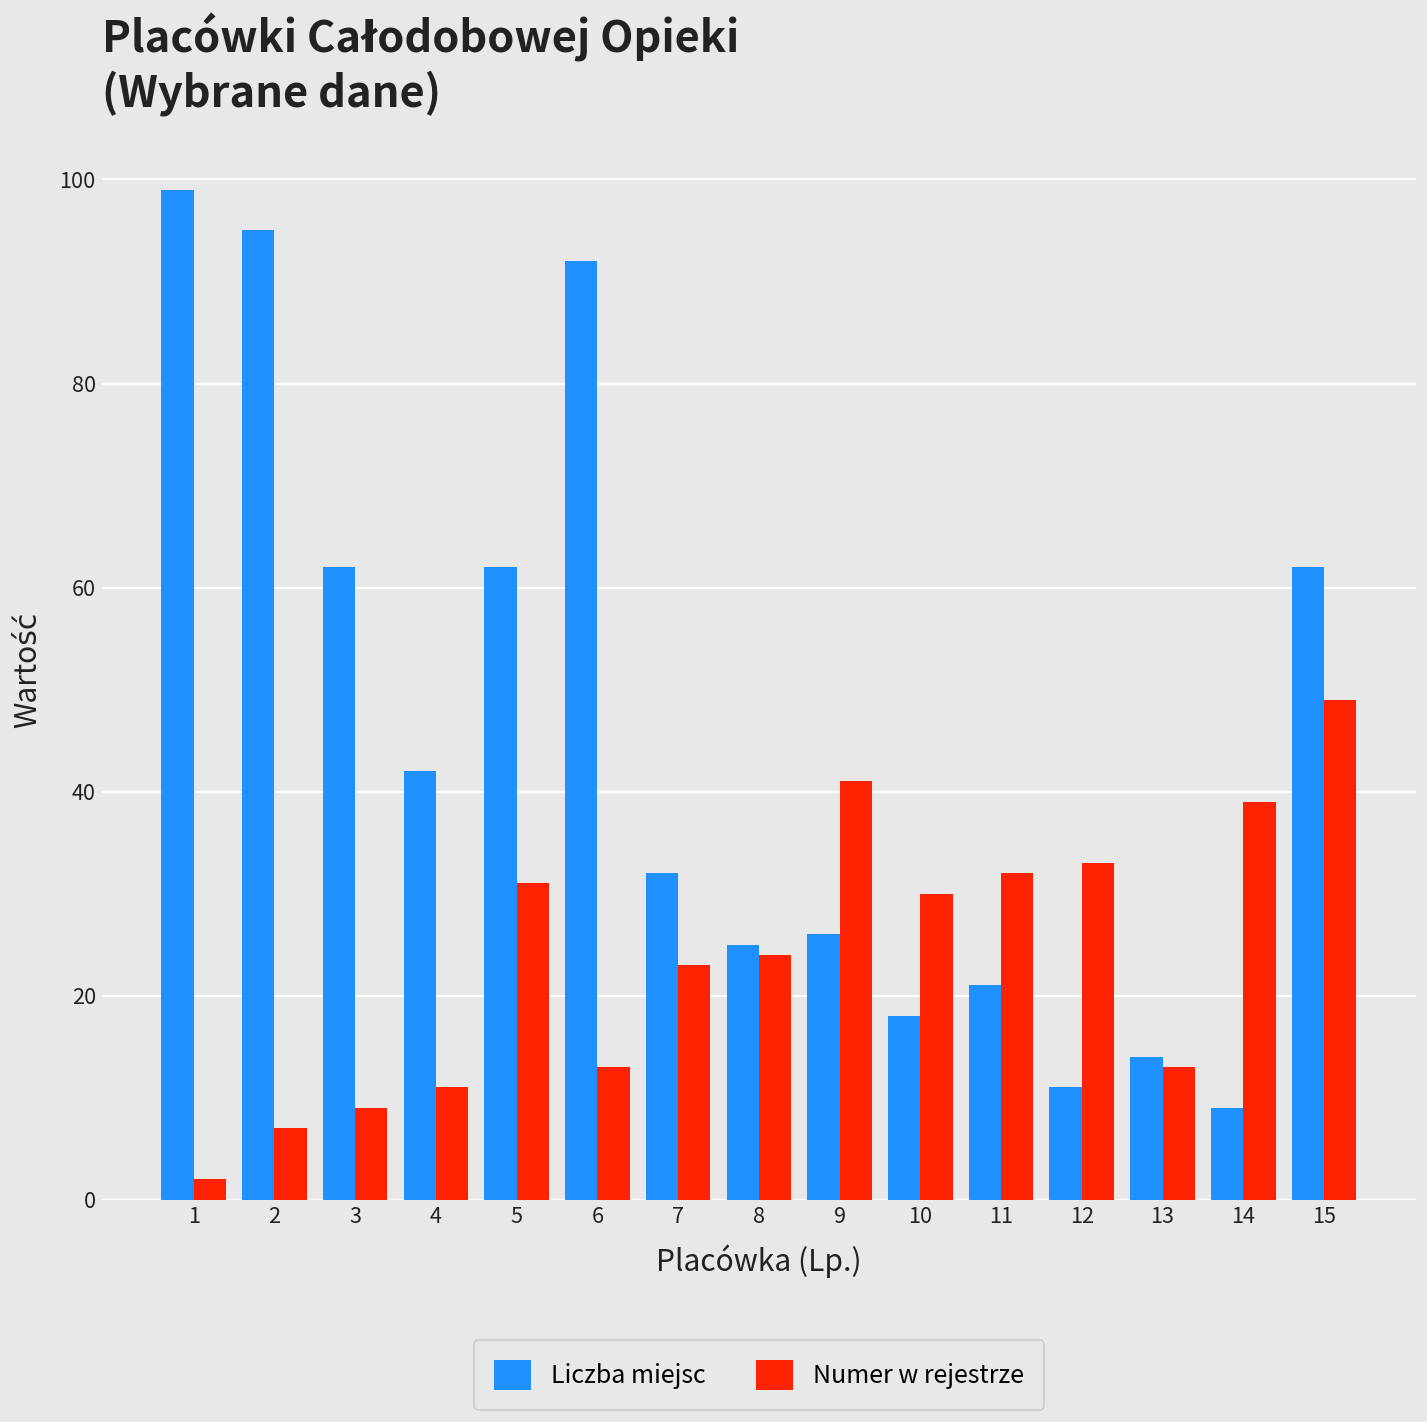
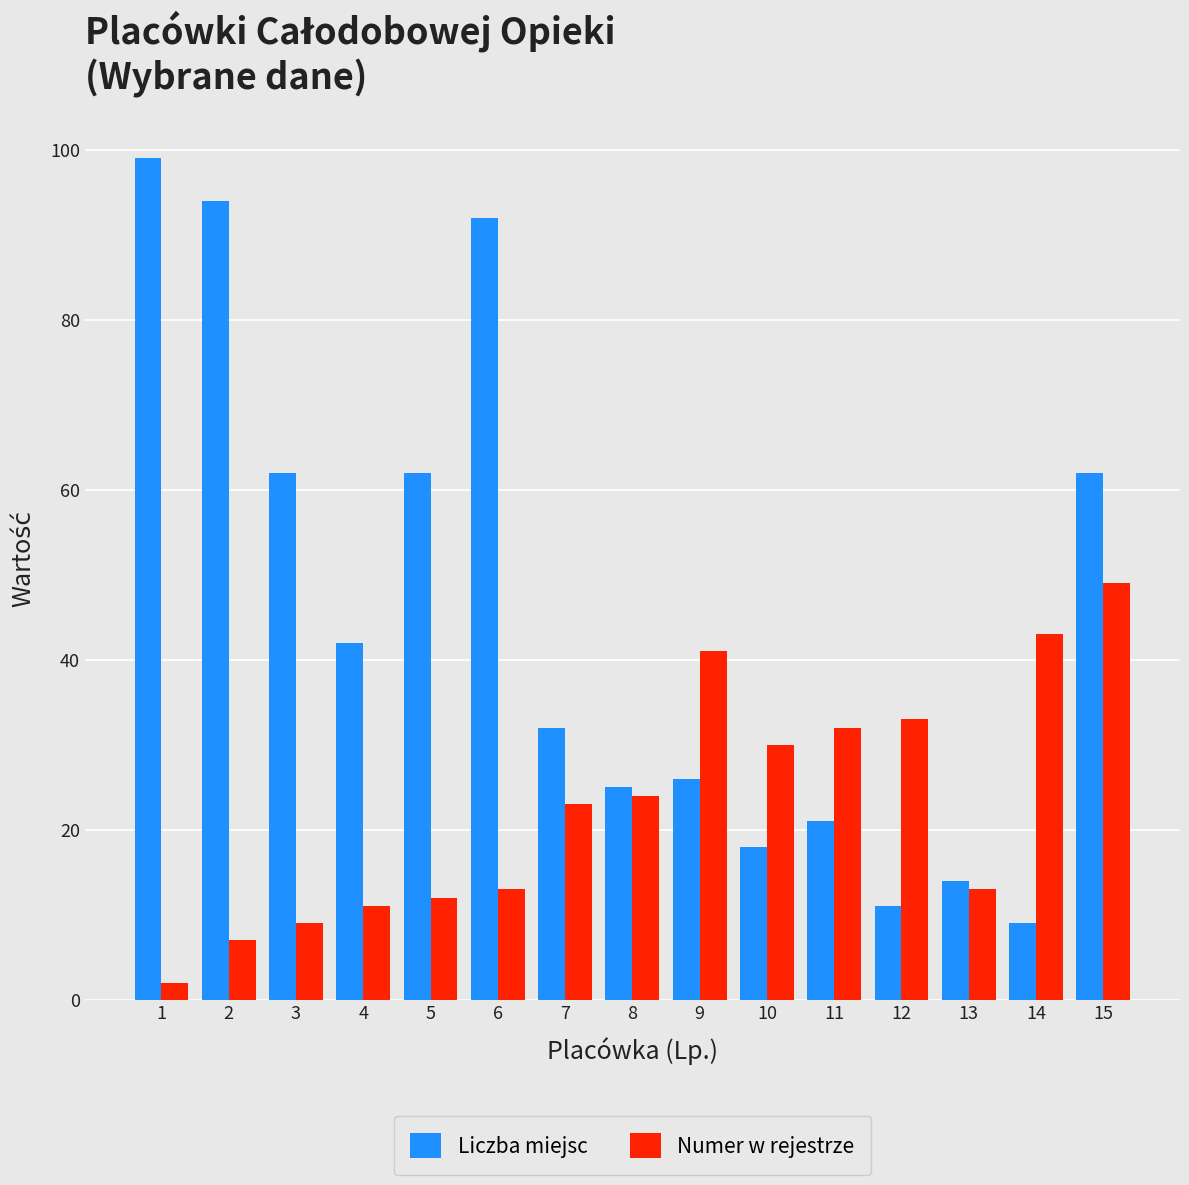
Liczba miejsc, 2: 95 -> 94
Numer w rejestrze, 5: 31 -> 12
Numer w rejestrze, 14: 39 -> 43
